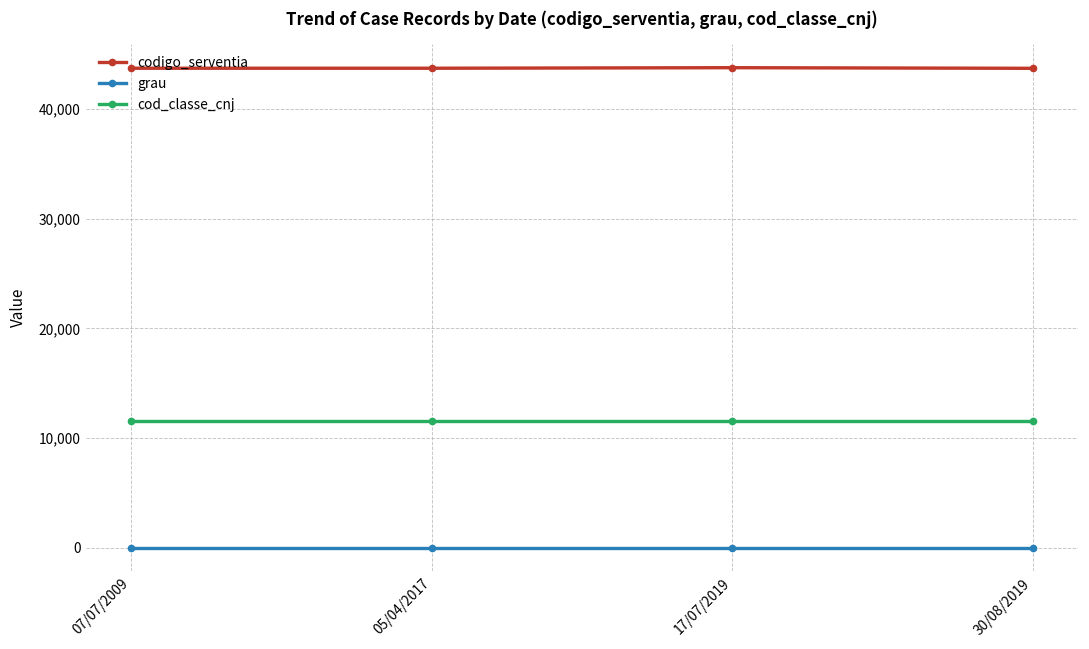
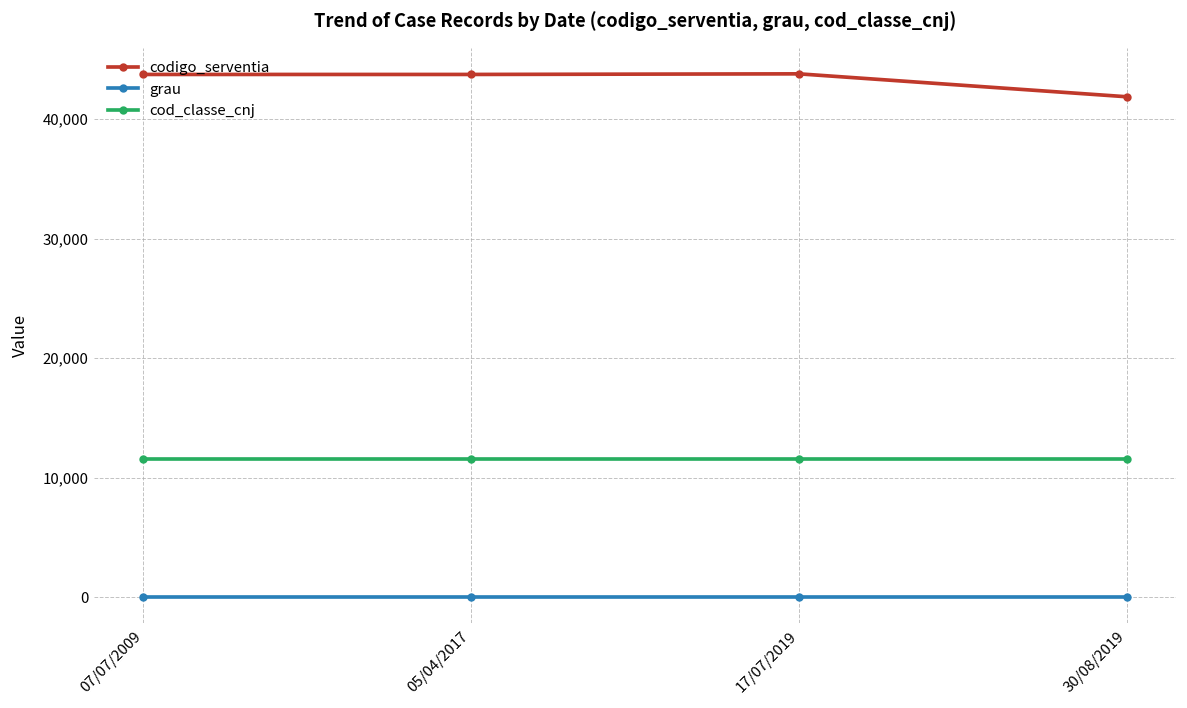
codigo_serventia, 30/08/2019: 44,000 -> 42,000
